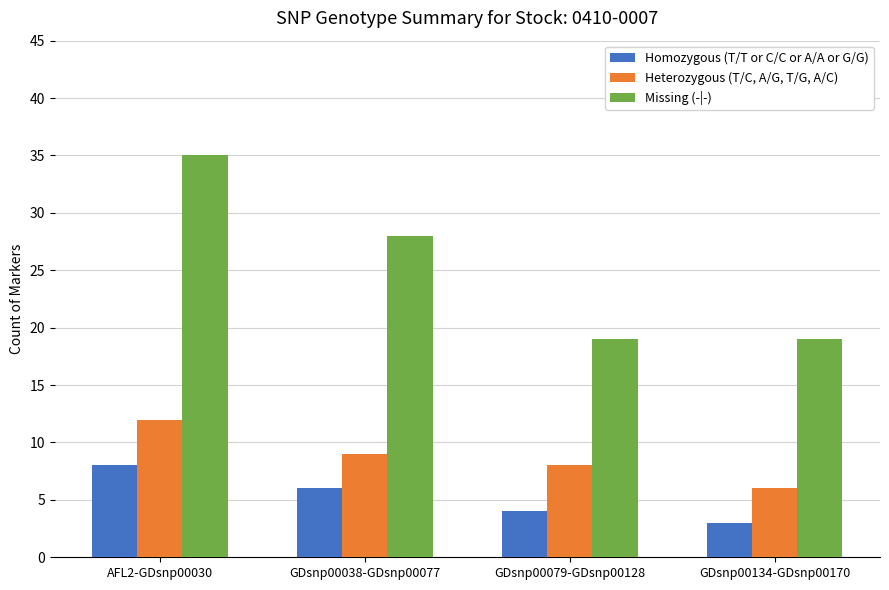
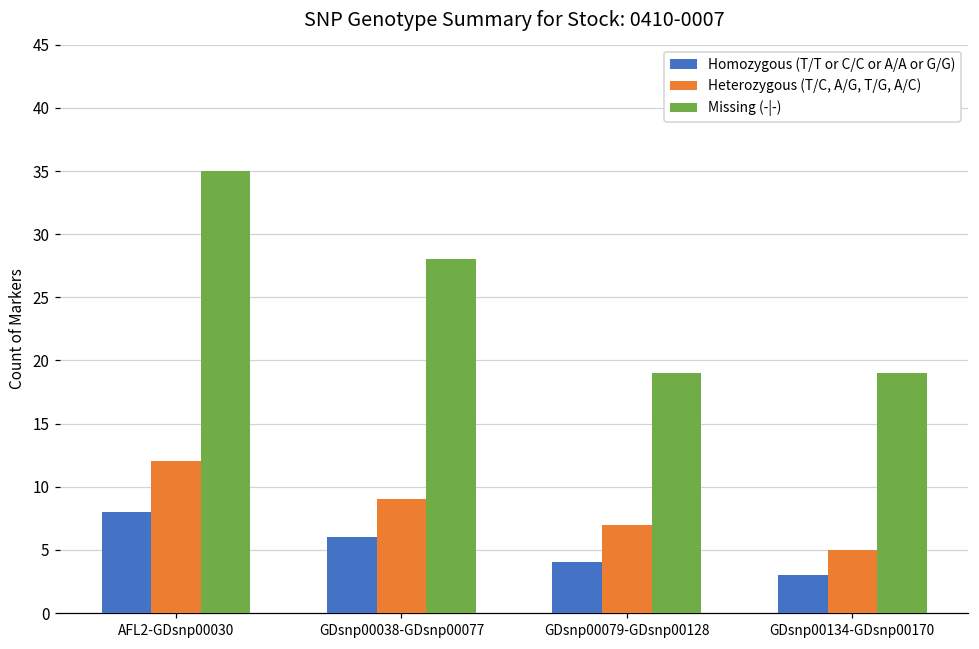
Heterozygous (T/C, A/G, T/G, A/C), GDsnp00079-GDsnp00128: 8 -> 7
Heterozygous (T/C, A/G, T/G, A/C), GDsnp00134-GDsnp00170: 6 -> 5
